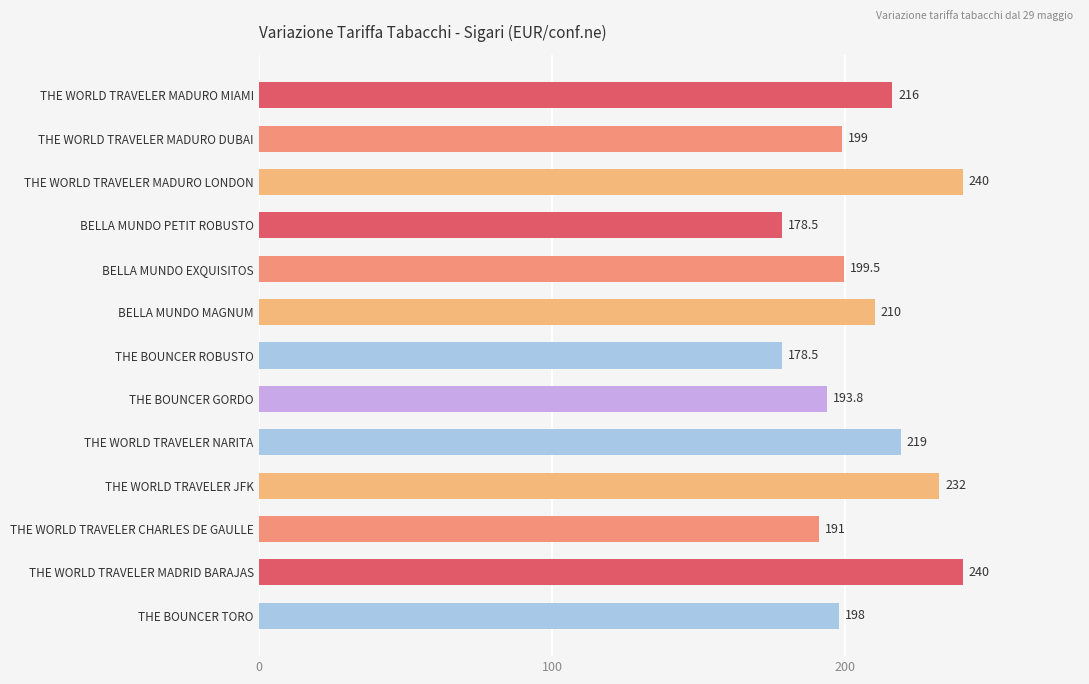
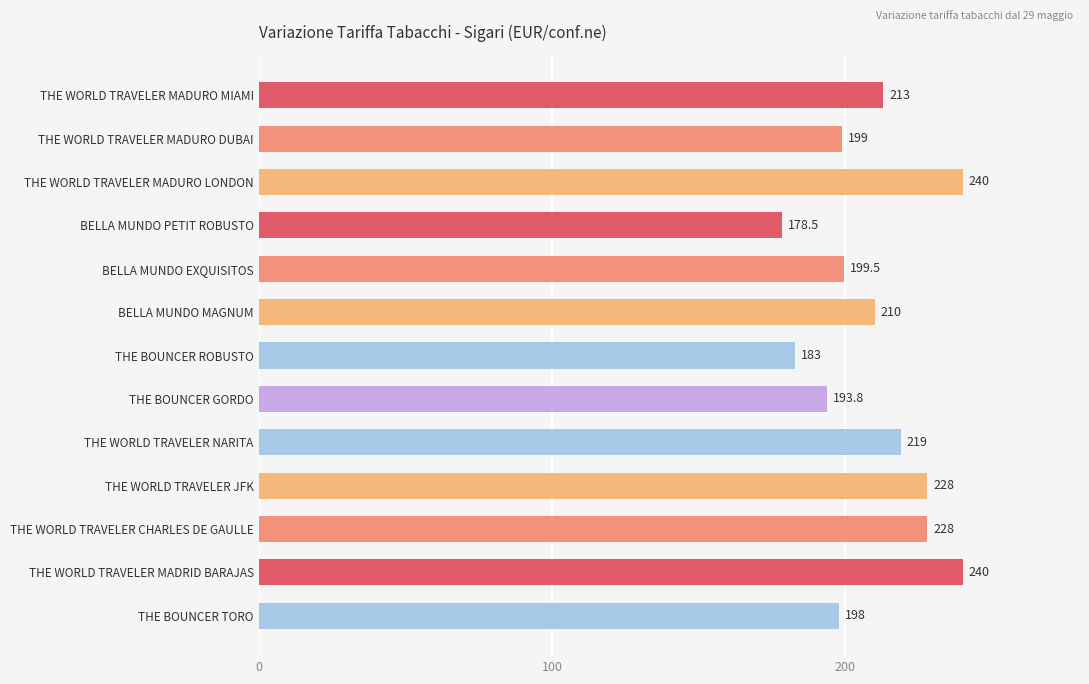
THE WORLD TRAVELER MADURO MIAMI: 216 -> 213
THE BOUNCER ROBUSTO: 178.5 -> 183
THE WORLD TRAVELER JFK: 232 -> 228
THE WORLD TRAVELER CHARLES DE GAULLE: 191 -> 228
